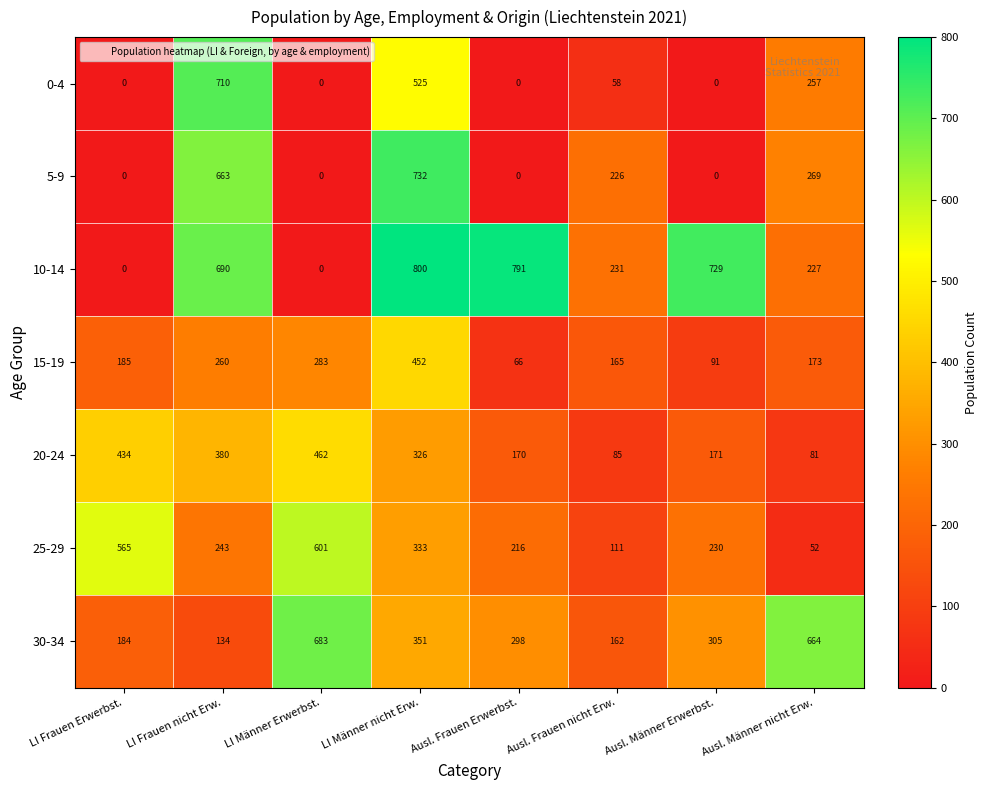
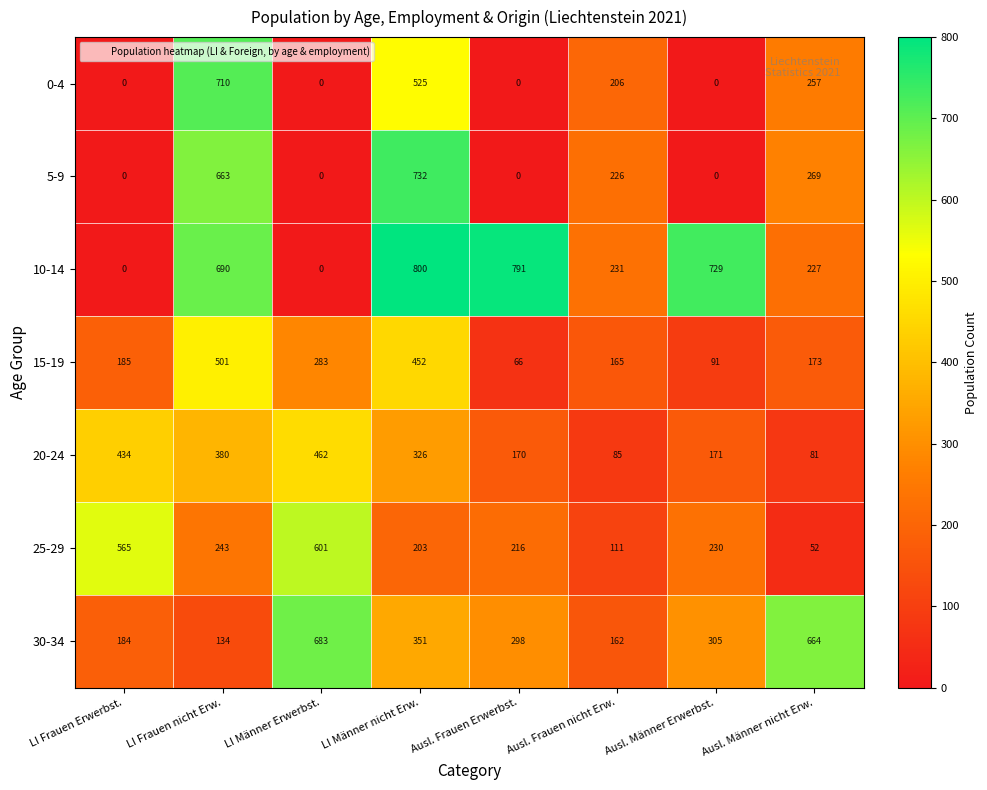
0-4, Ausl. Frauen nicht Erw.: 58 -> 206
15-19, LI Frauen nicht Erw.: 260 -> 501
25-29, LI Männer nicht Erw.: 333 -> 203
